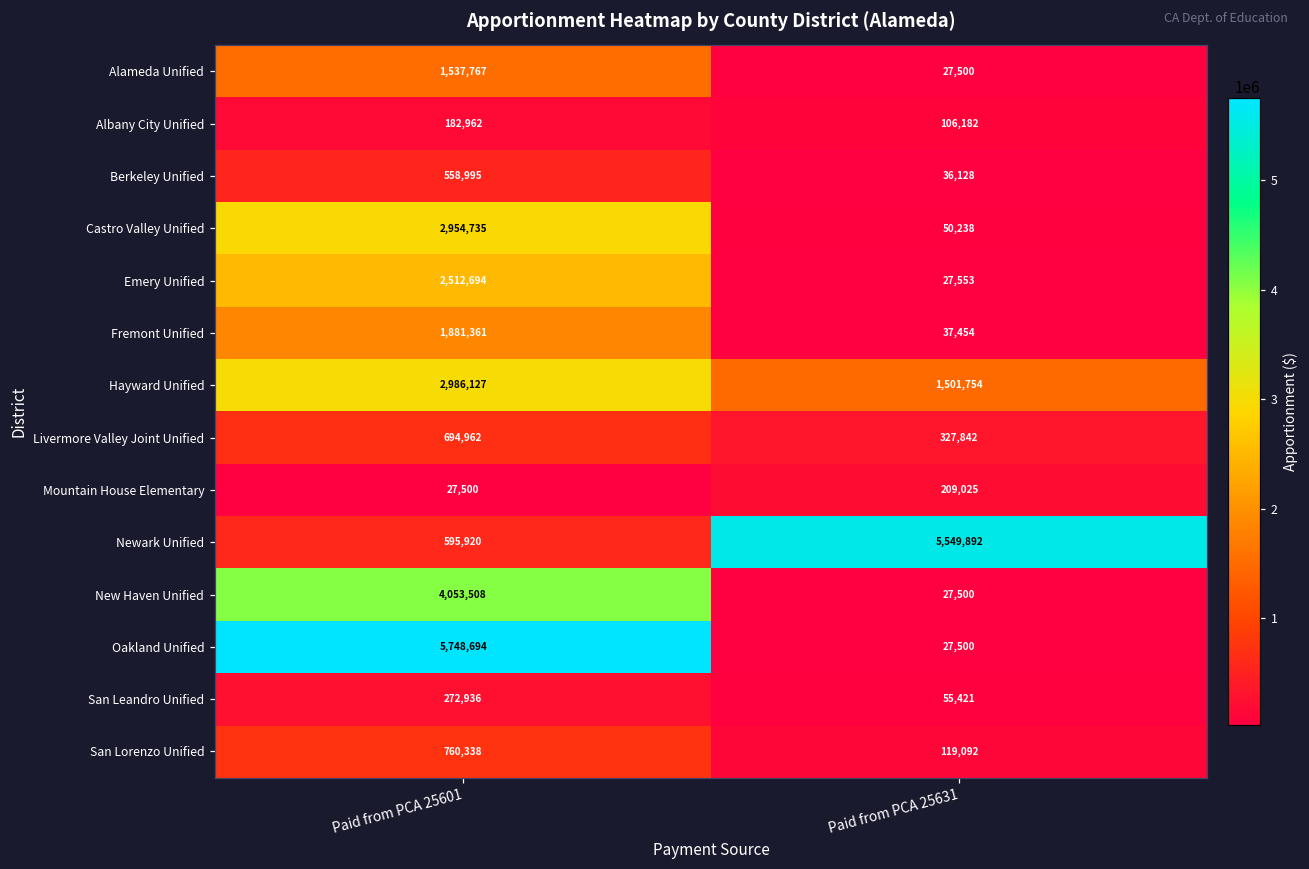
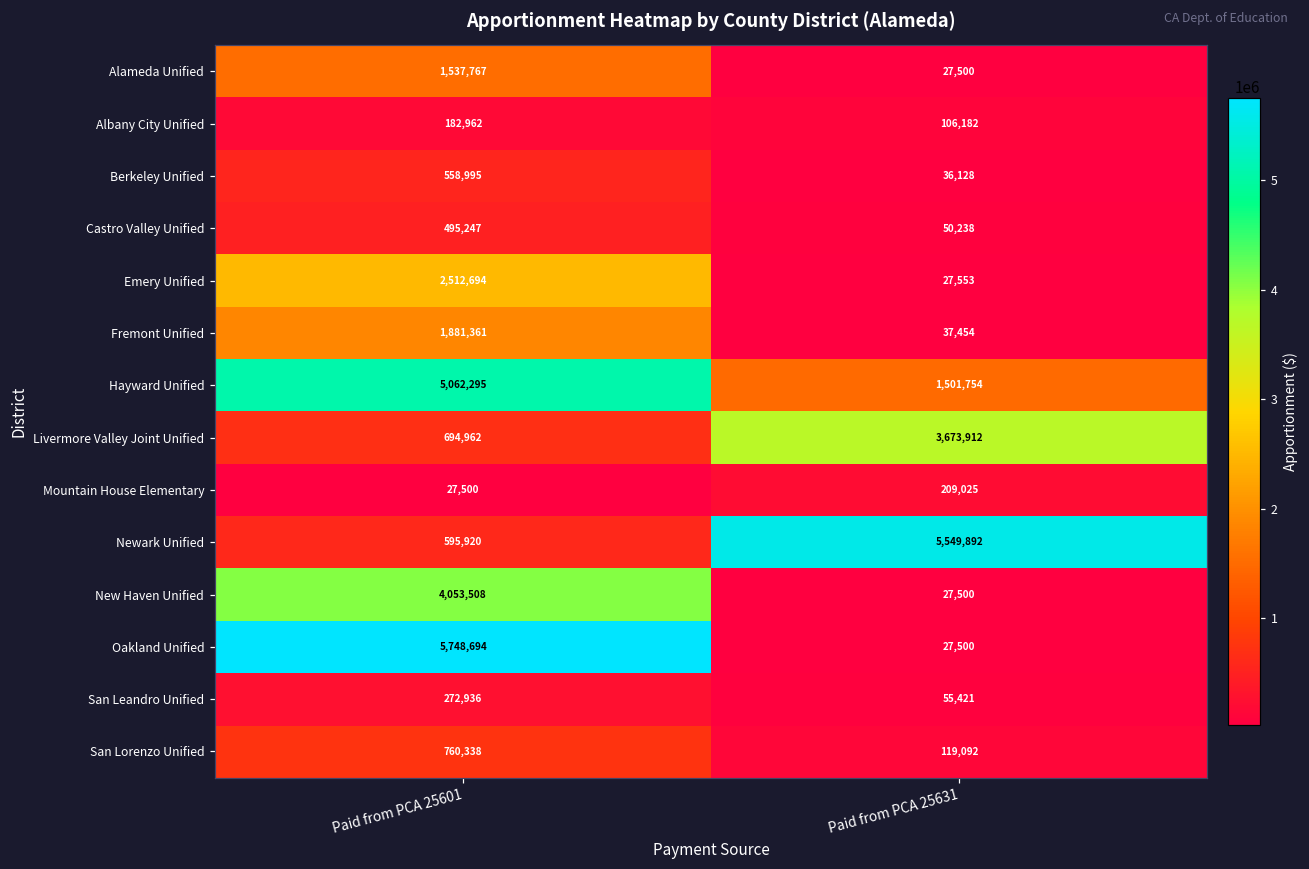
Castro Valley Unified, Paid from PCA 25601: 2,954,735 -> 495,247
Hayward Unified, Paid from PCA 25601: 2,986,127 -> 5,062,295
Livermore Valley Joint Unified, Paid from PCA 25631: 327,842 -> 3,673,912
